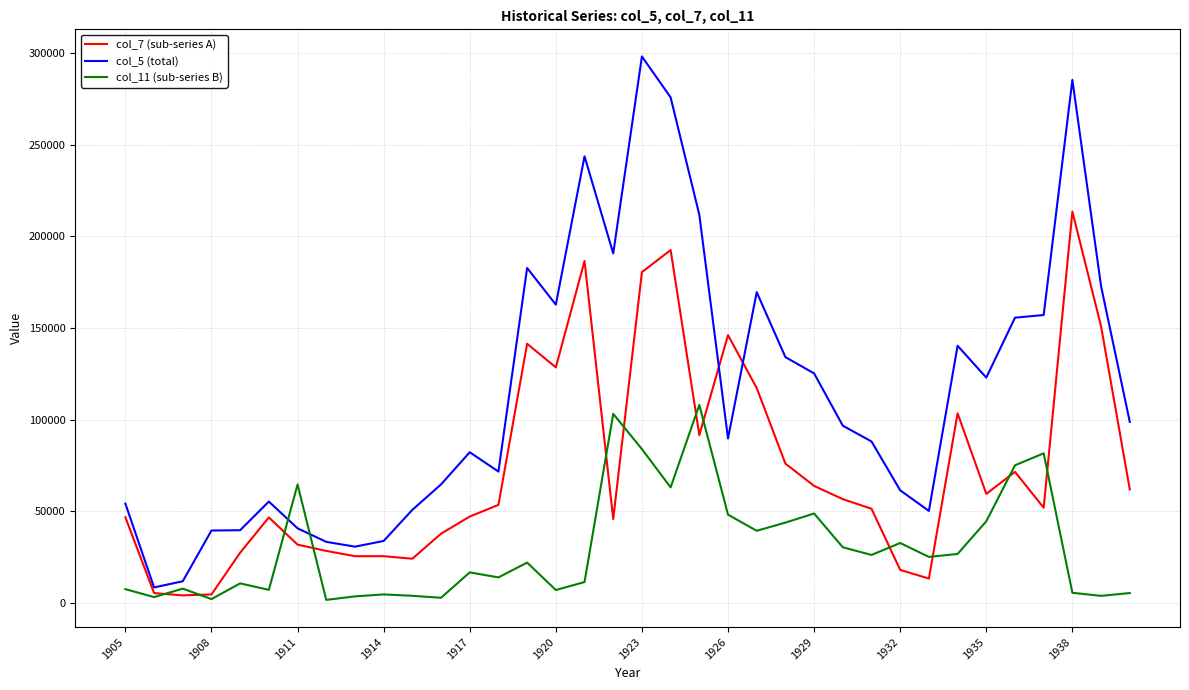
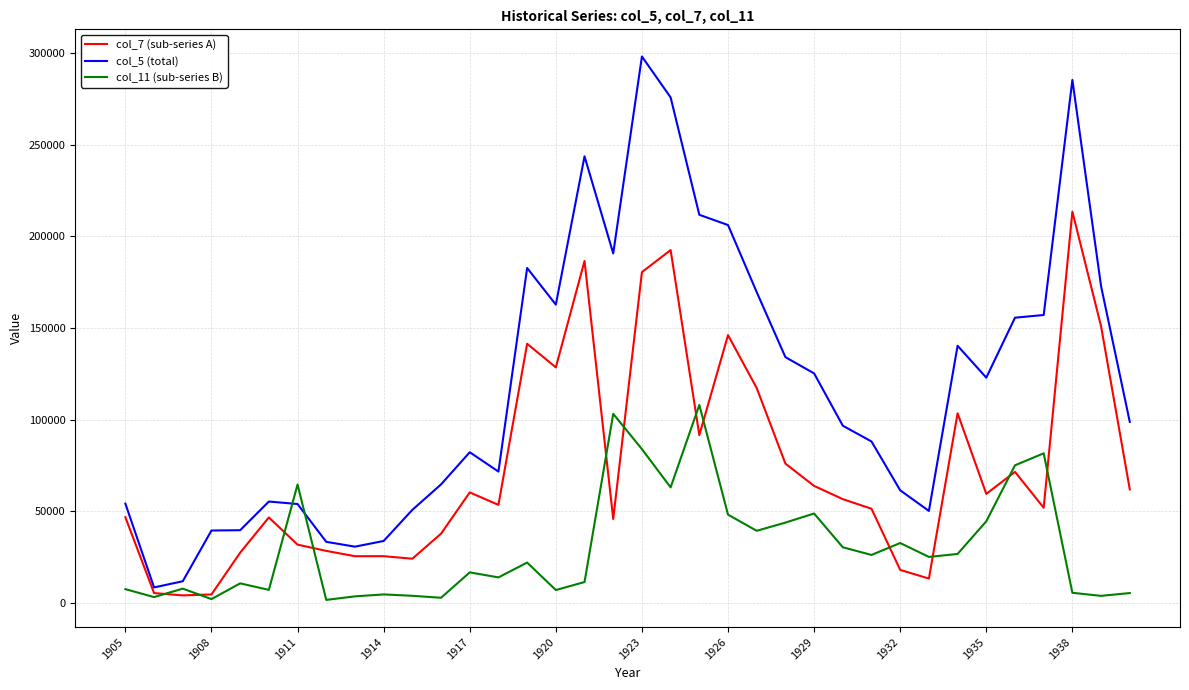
col_5 (total), 1911: 41000 -> 54000
col_7 (sub-series A), 1917: 47000 -> 60000
col_5 (total), 1926: 90000 -> 206000
